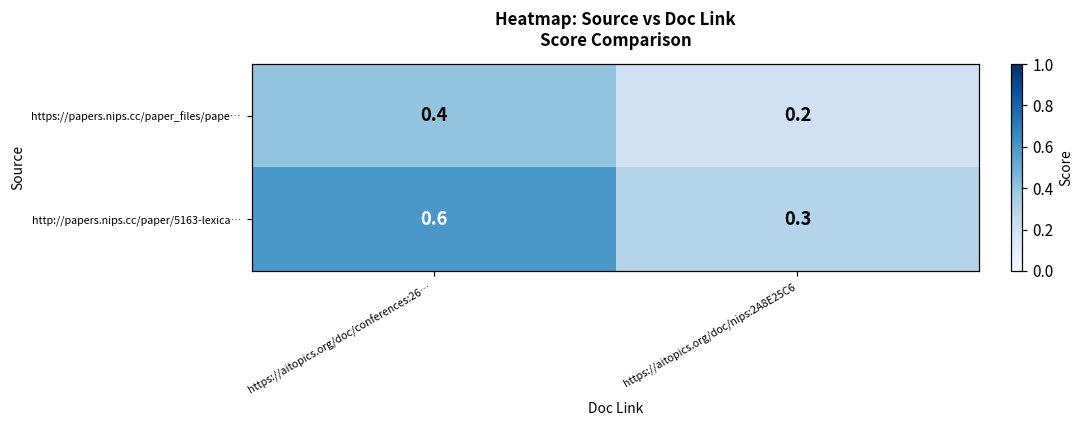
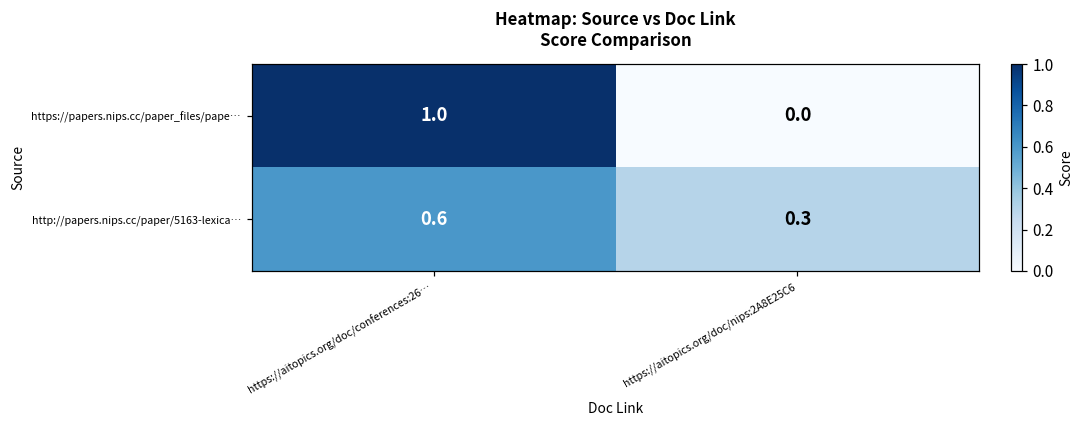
https://papers.nips.cc/paper_files/pape…, https://aitopics.org/doc/conferences:26…: 0.4 -> 1.0
https://papers.nips.cc/paper_files/pape…, https://aitopics.org/doc/nips:2A8E25C6: 0.2 -> 0.0
